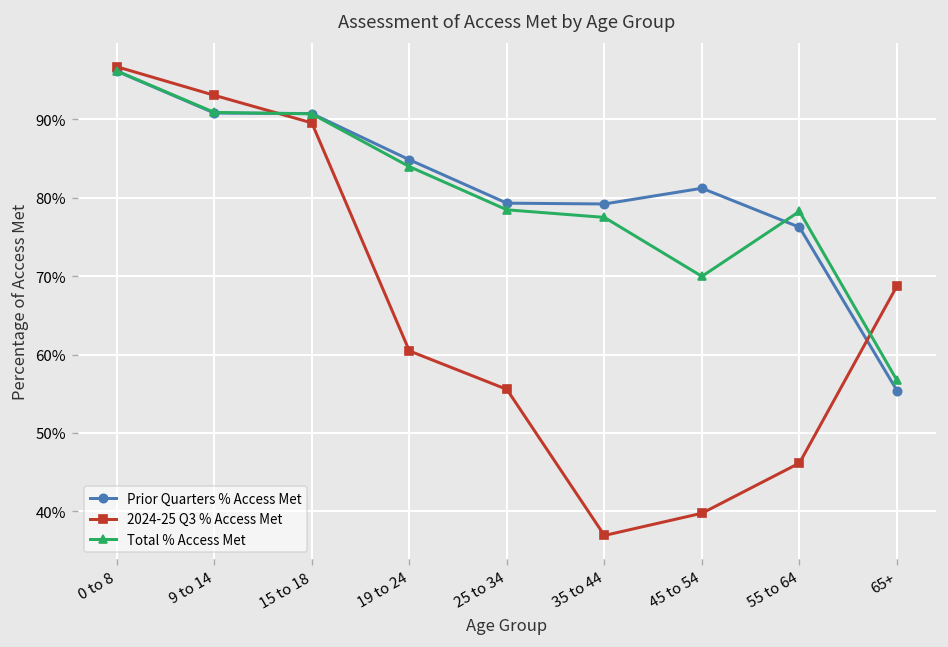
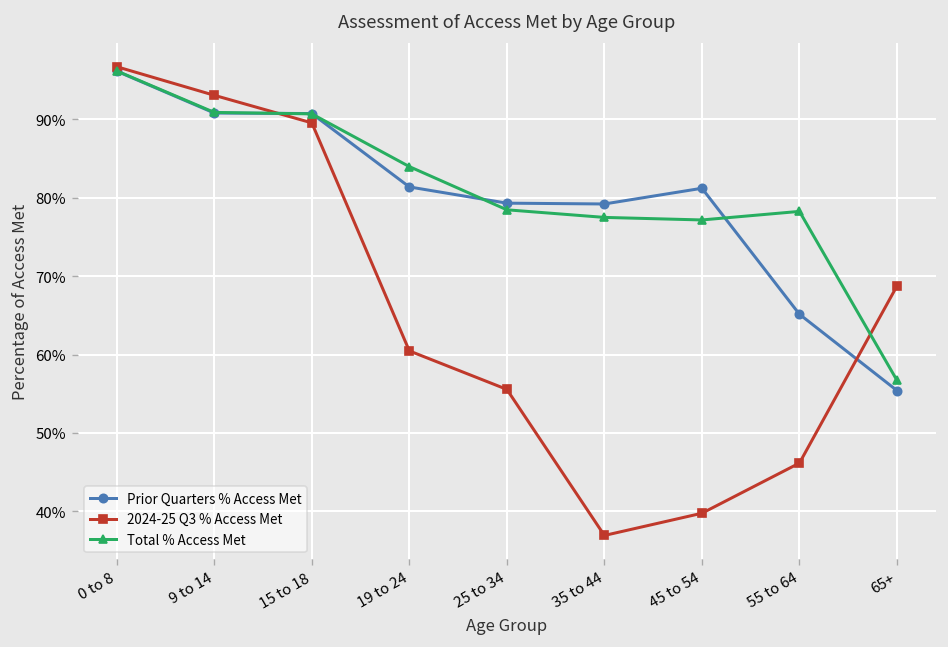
Prior Quarters % Access Met, 19 to 24: 85% -> 81%
Total % Access Met, 45 to 54: 70% -> 77%
Prior Quarters % Access Met, 55 to 64: 76% -> 65%
